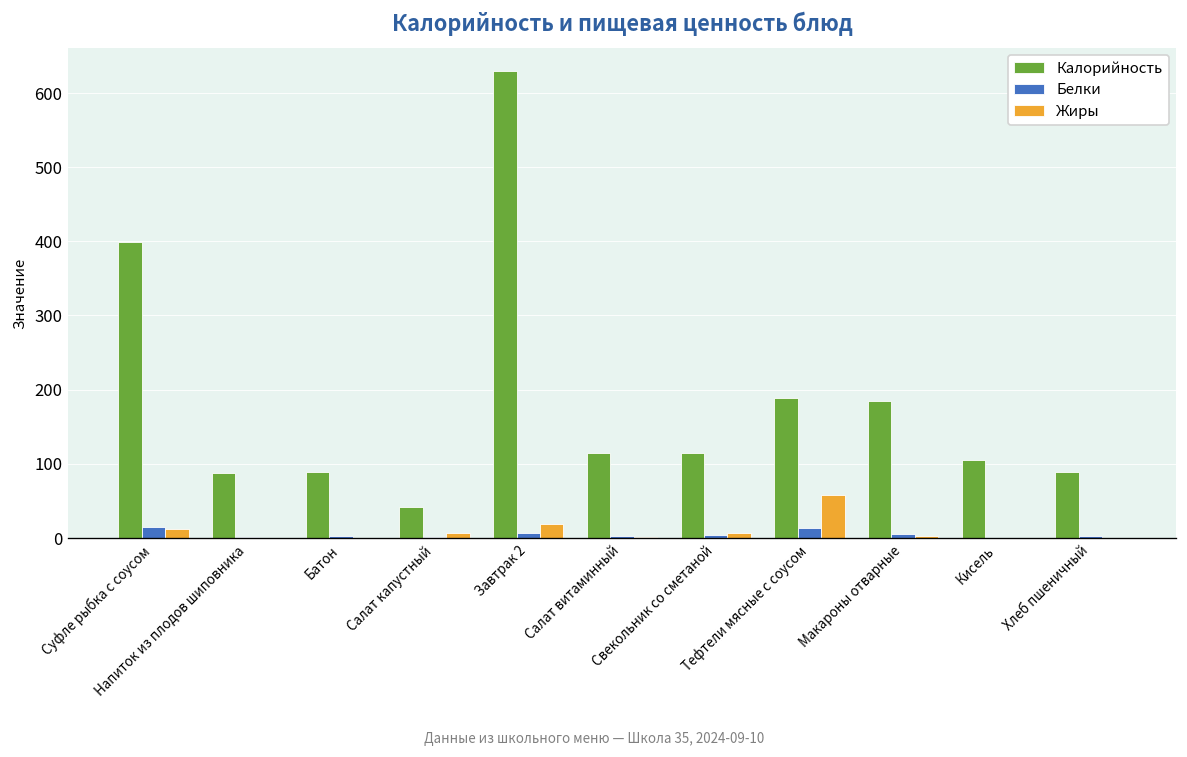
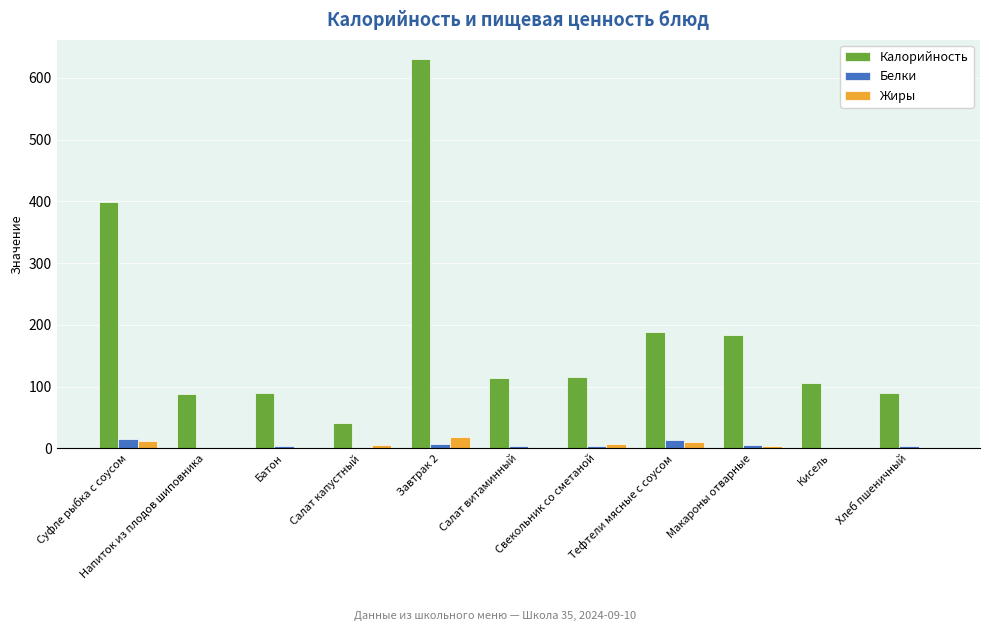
Жиры, Тефтели мясные с соусом: 60 -> 10
